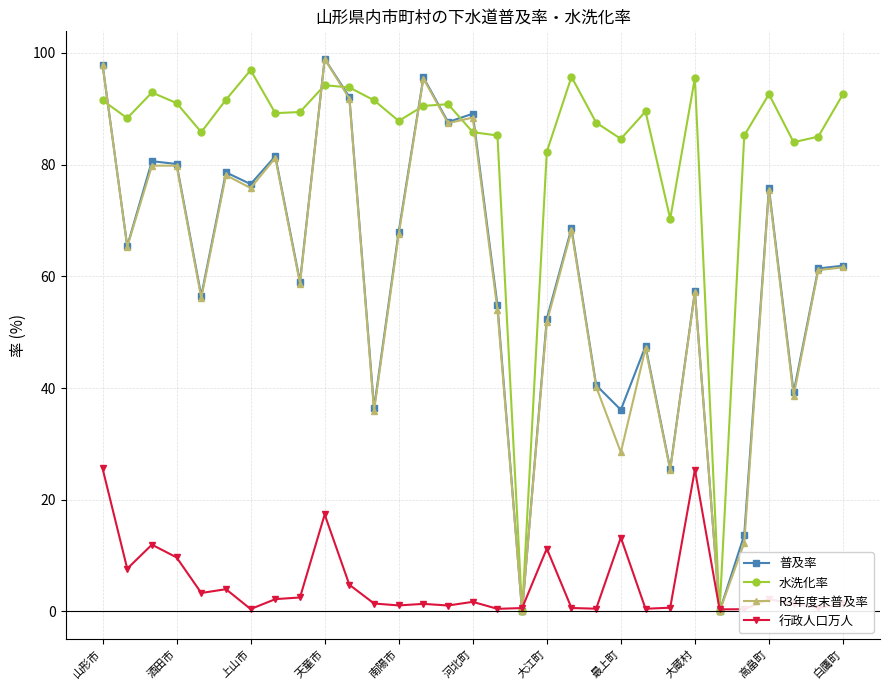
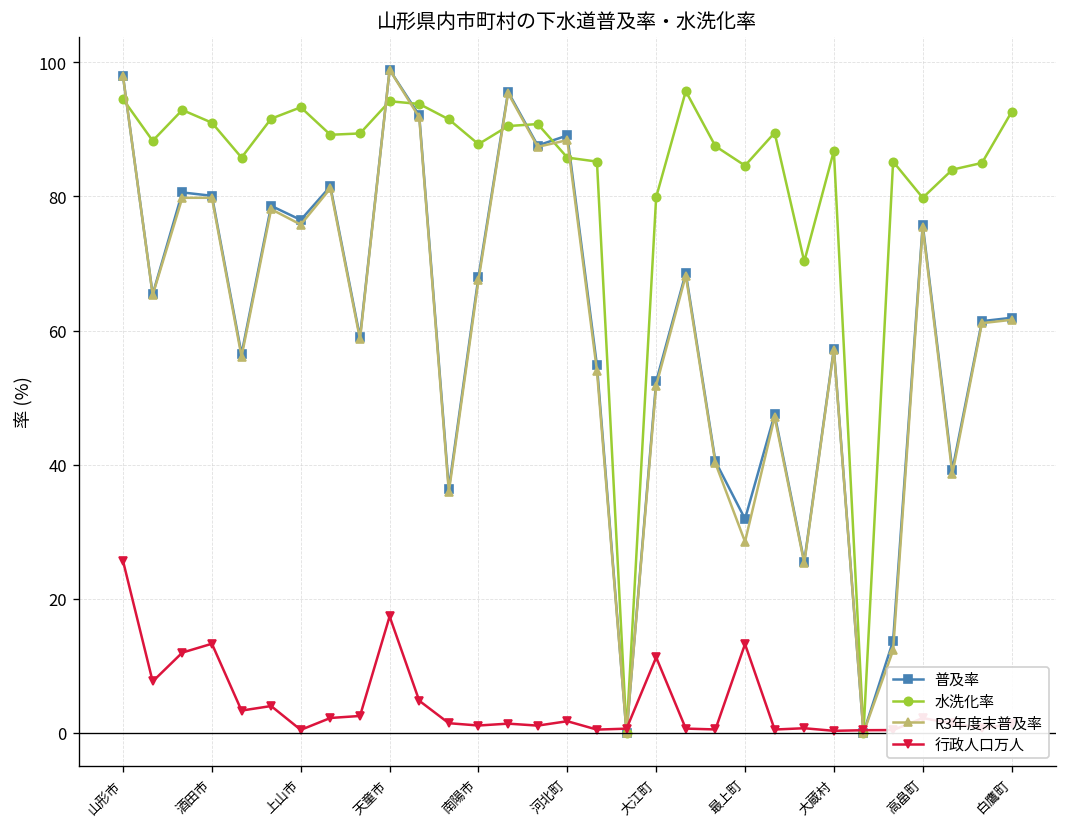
水洗化率, 山形市: 92 -> 95
行政人口万人, 酒田市: 10 -> 13
水洗化率, 上山市: 97 -> 93
水洗化率, 大江町: 82 -> 80
普及率, 最上町: 36 -> 32
水洗化率, 大蔵村: 96 -> 87
行政人口万人, 大蔵村: 25 -> 0
水洗化率, 高畠町: 93 -> 80
